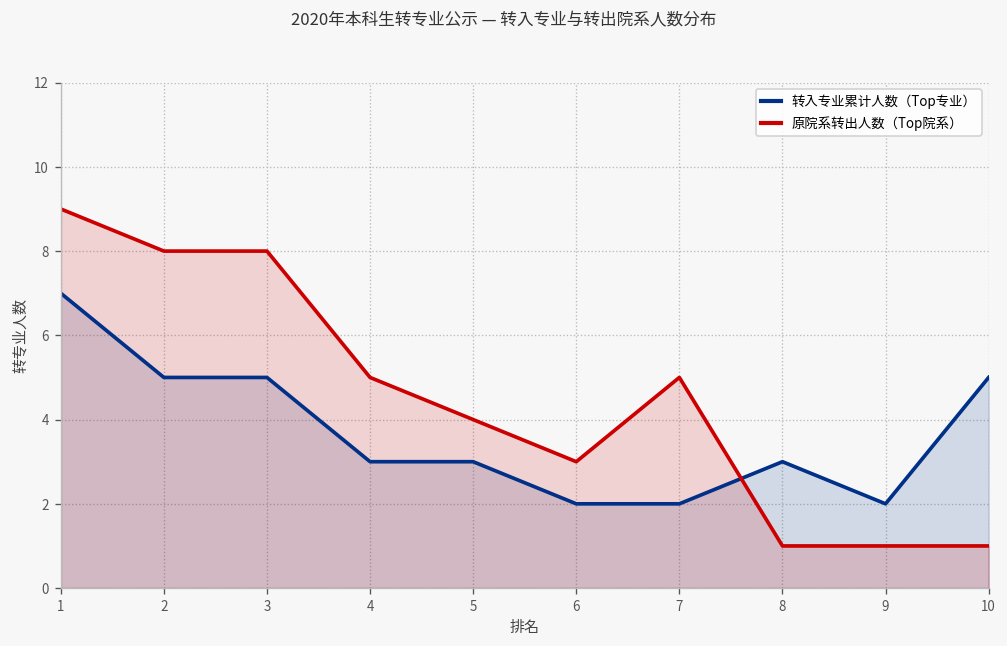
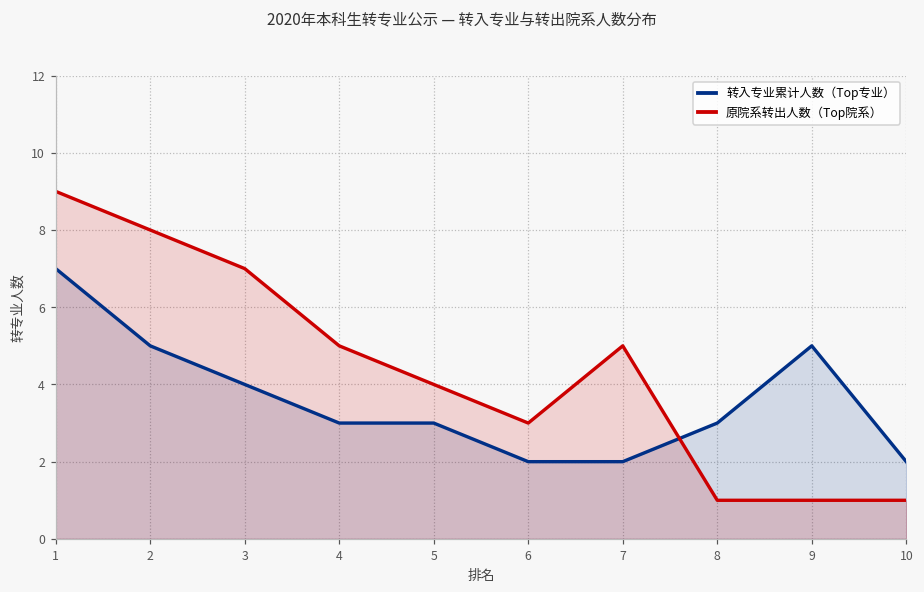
转入专业累计人数（Top专业）, 3: 5 -> 4
原院系转出人数（Top院系）, 3: 8 -> 7
转入专业累计人数（Top专业）, 9: 2 -> 5
转入专业累计人数（Top专业）, 10: 5 -> 2
